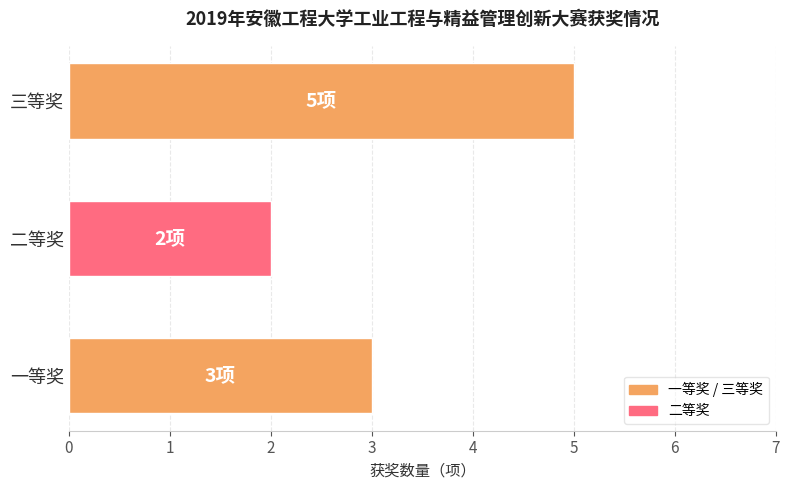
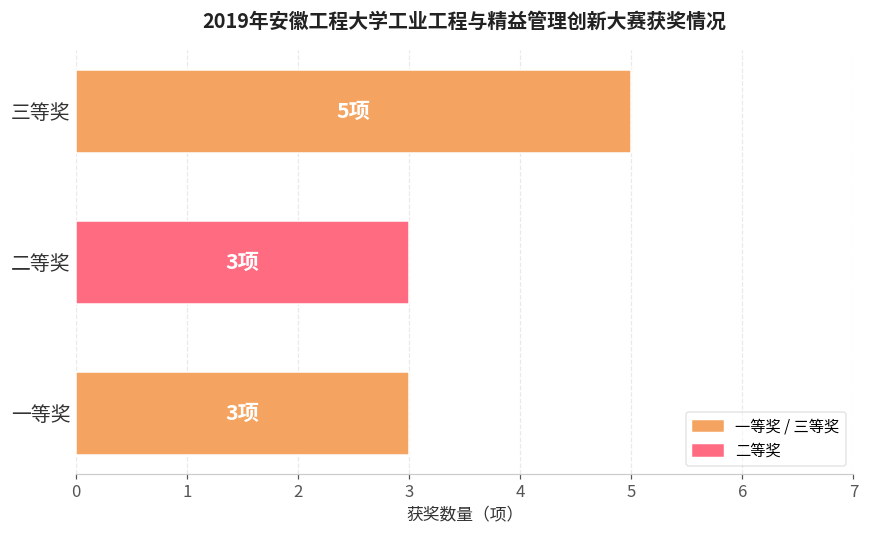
二等奖: 2项 -> 3项
